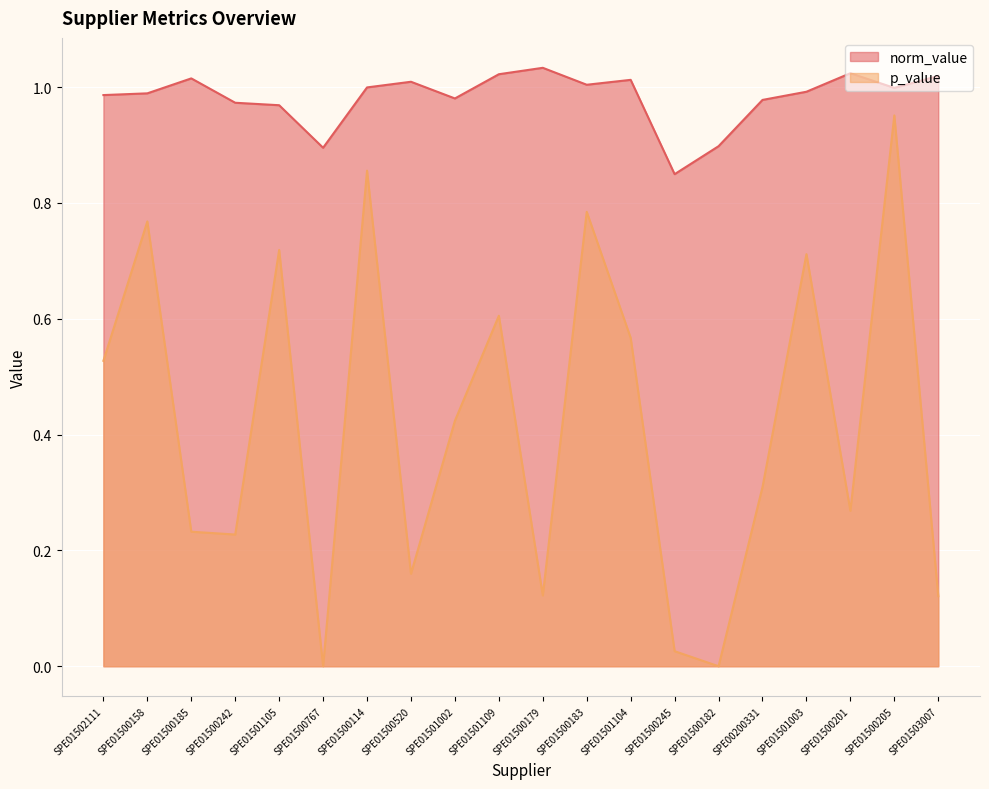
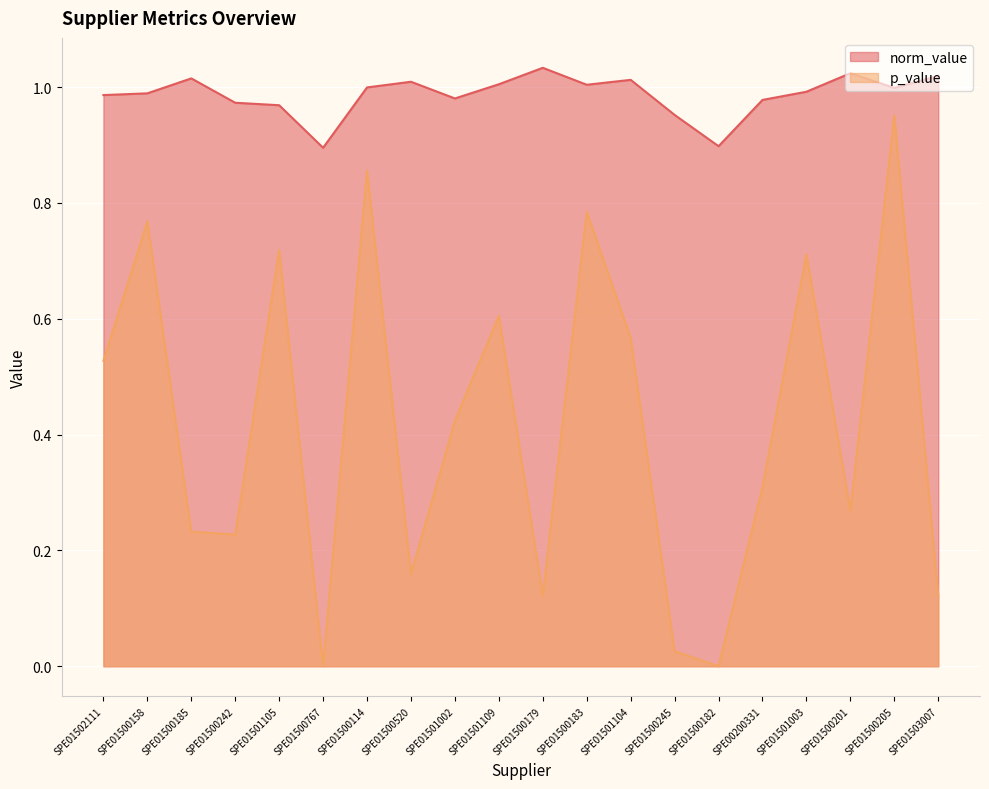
norm_value, SPE01501109: 1.02 -> 1.01
norm_value, SPE01500245: 0.85 -> 0.95
